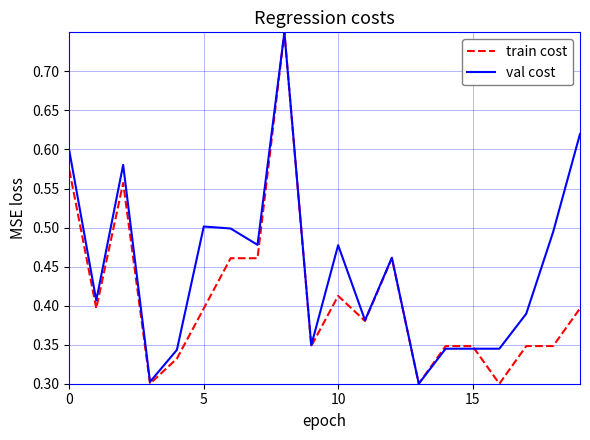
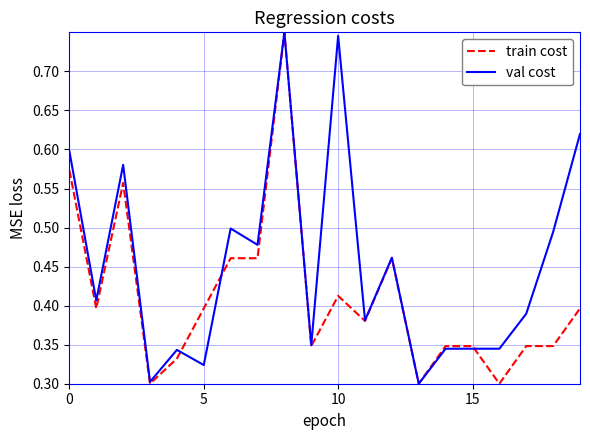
val cost, 5: 0.50 -> 0.32
val cost, 10: 0.48 -> 0.75
